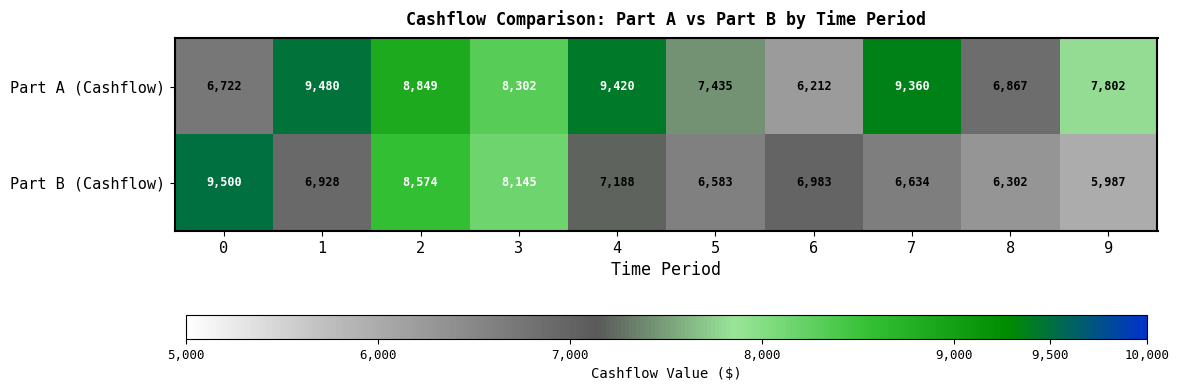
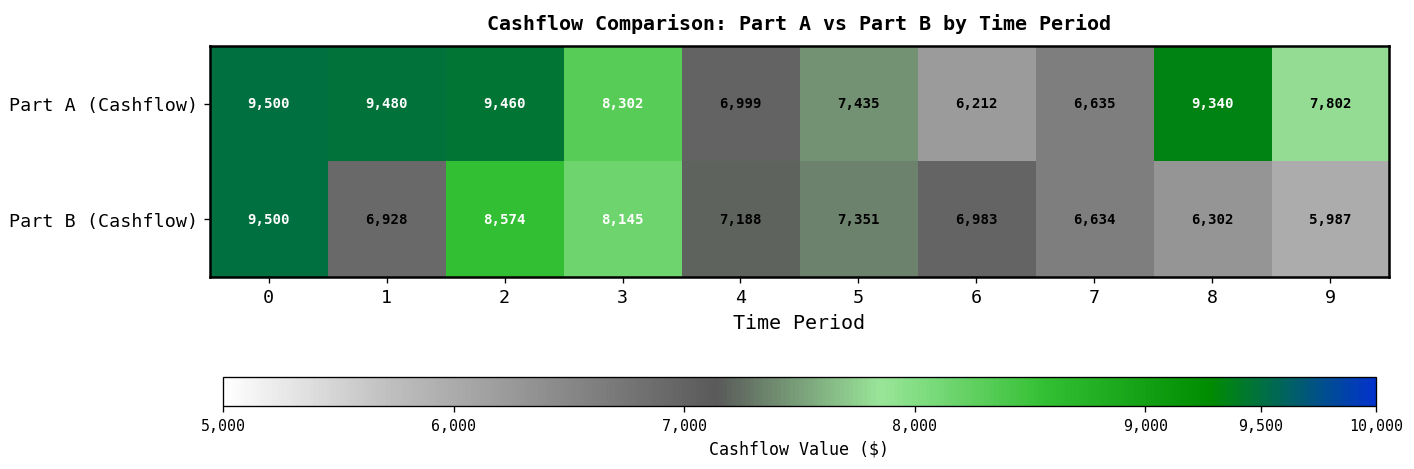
Part A (Cashflow), 0: 6,722 -> 9,500
Part A (Cashflow), 2: 8,849 -> 9,460
Part A (Cashflow), 4: 9,420 -> 6,999
Part A (Cashflow), 7: 9,360 -> 6,635
Part A (Cashflow), 8: 6,867 -> 9,340
Part B (Cashflow), 5: 6,583 -> 7,351
